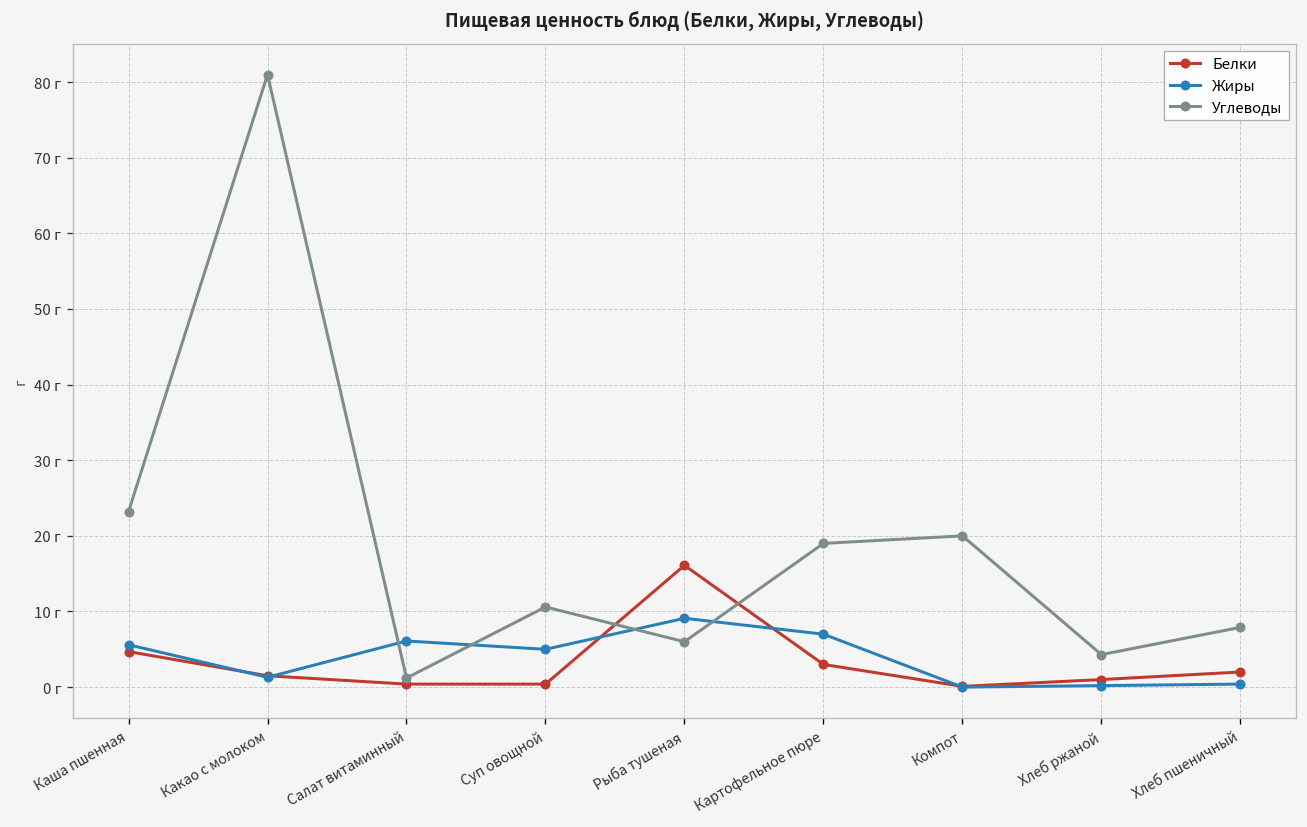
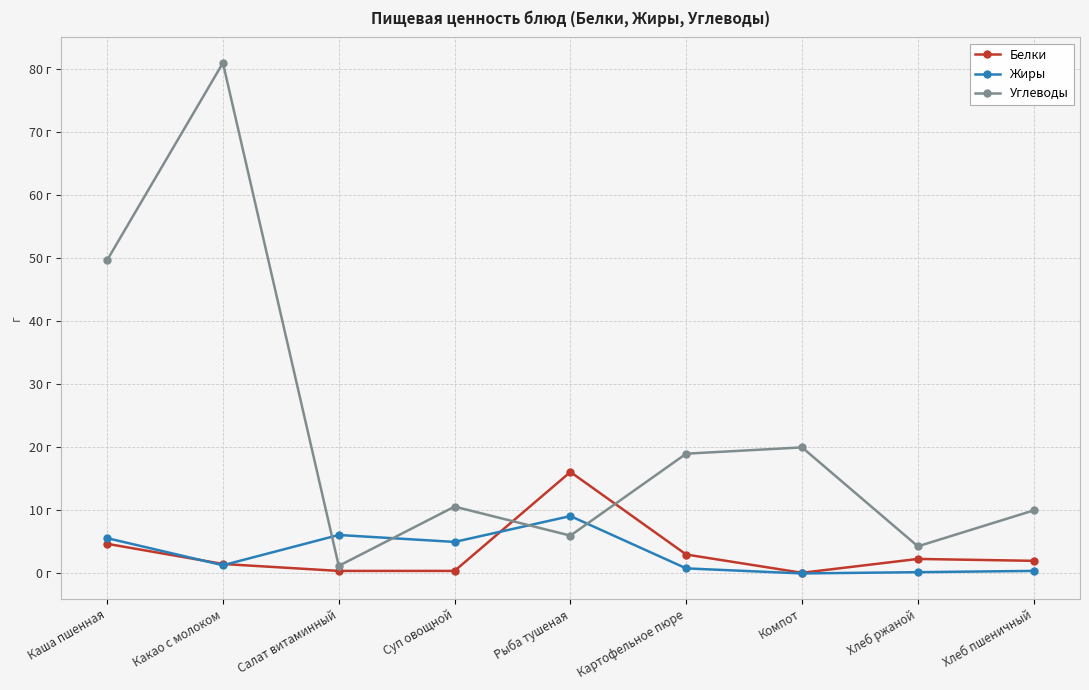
Углеводы, Каша пшенная: 23 г -> 50 г
Жиры, Картофельное пюре: 7 г -> 1 г
Белки, Хлеб ржаной: 1 г -> 2 г
Углеводы, Хлеб пшеничный: 8 г -> 10 г
